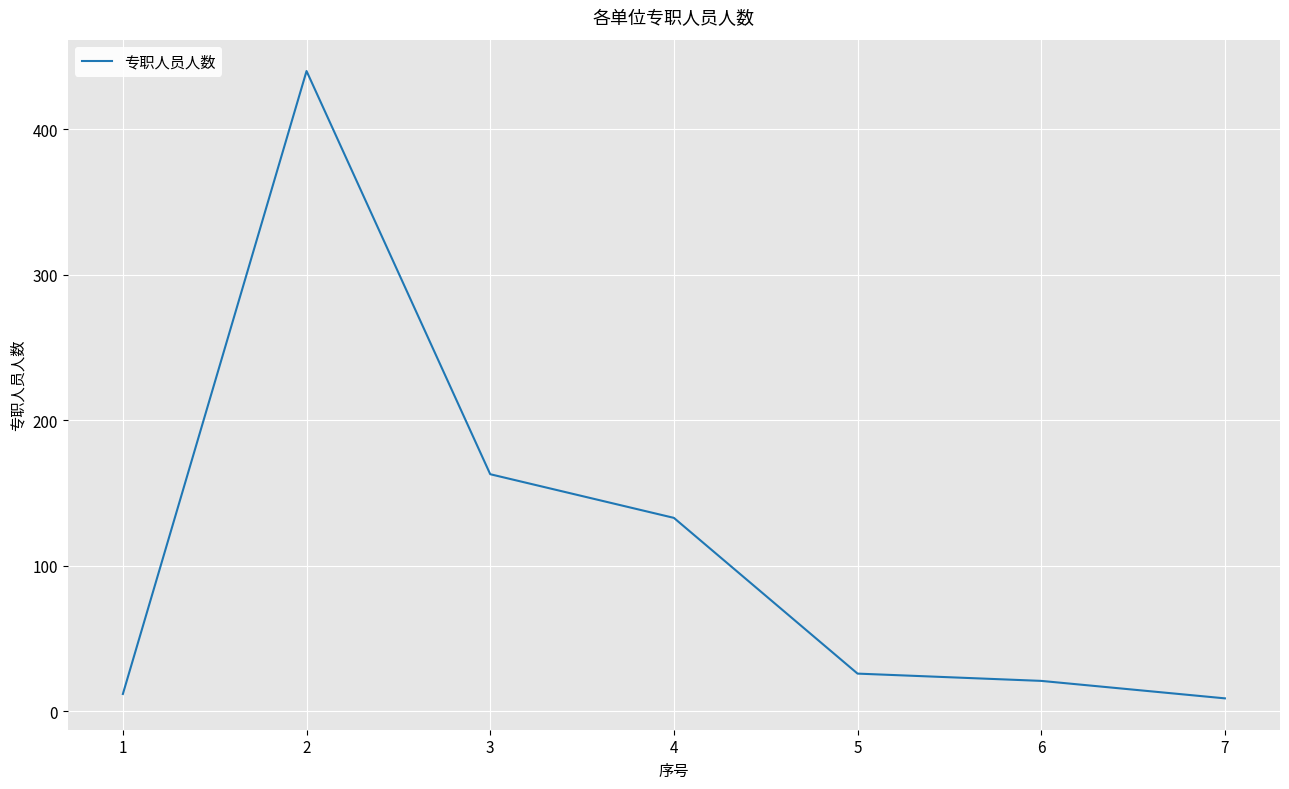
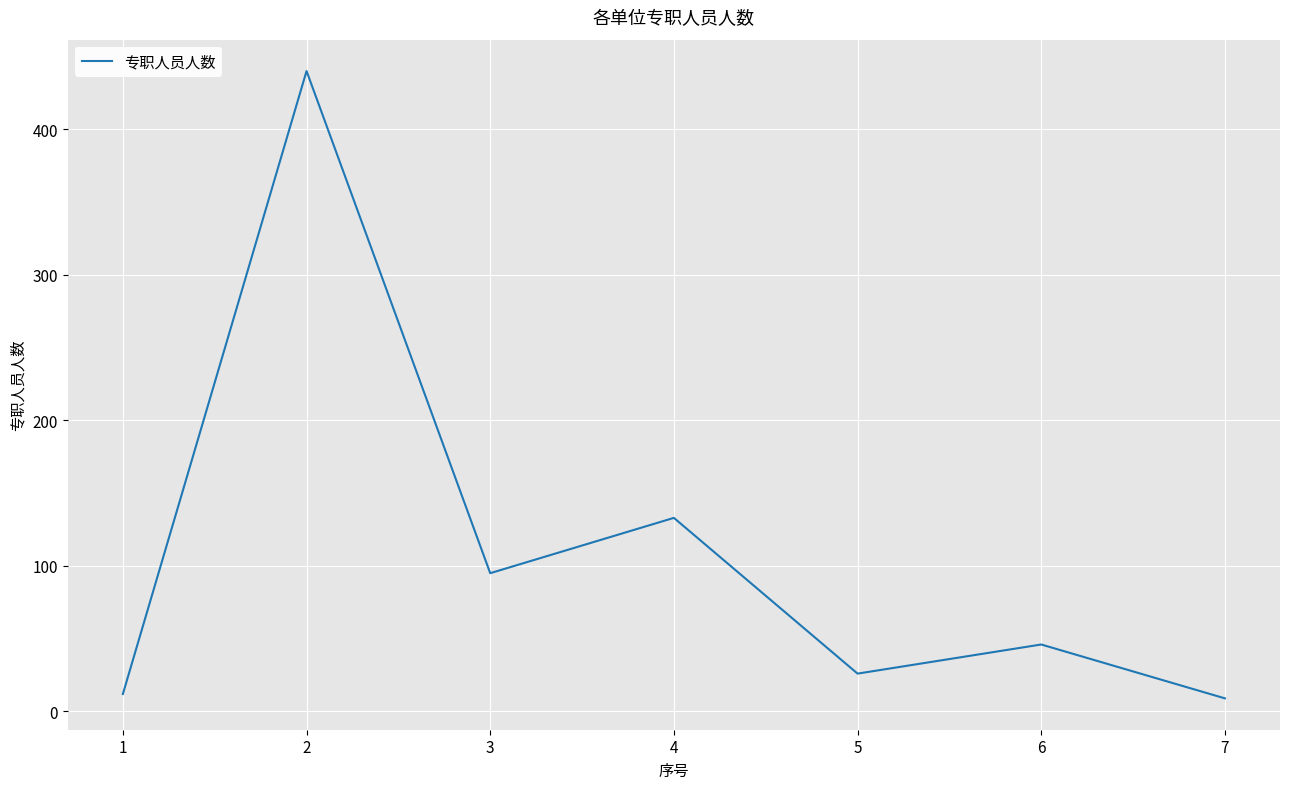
3: 163 -> 95
6: 21 -> 46
